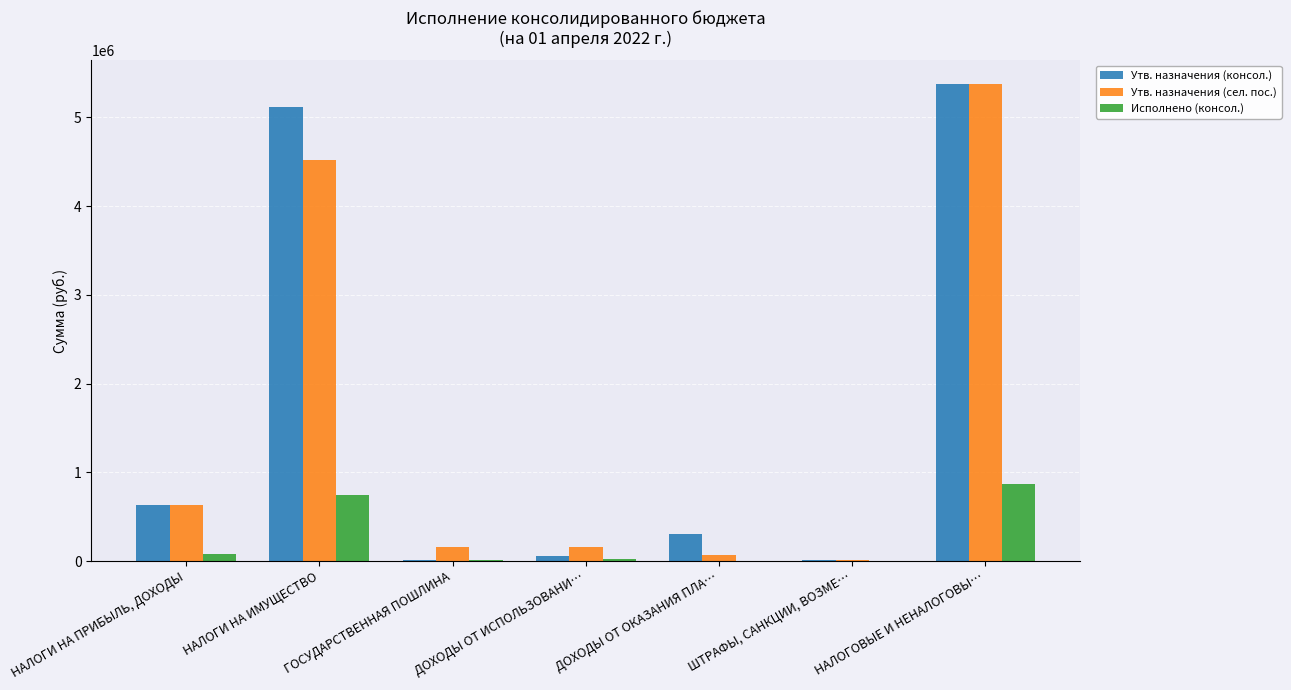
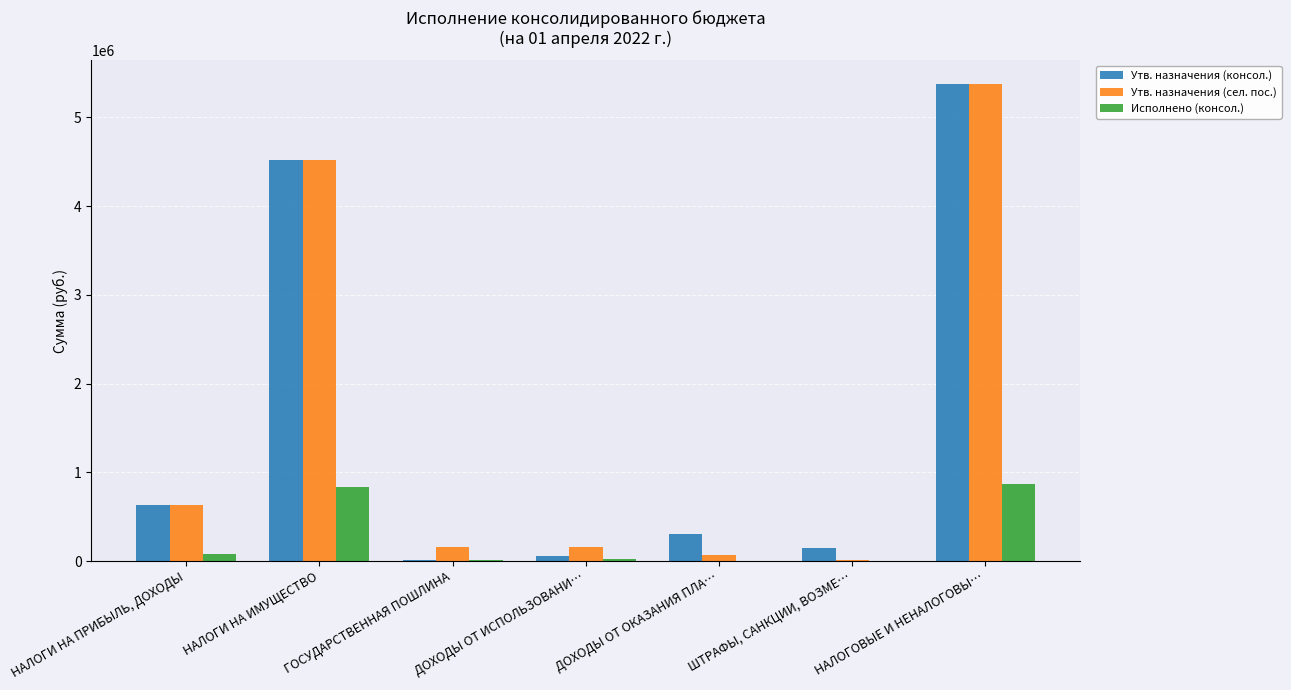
Утв. назначения (консол.), НАЛОГИ НА ИМУЩЕСТВО: 5100000 -> 4500000
Исполнено (консол.), НАЛОГИ НА ИМУЩЕСТВО: 700000 -> 800000
Утв. назначения (консол.), ШТРАФЫ, САНКЦИИ, ВОЗМЕ…: 0 -> 100000
